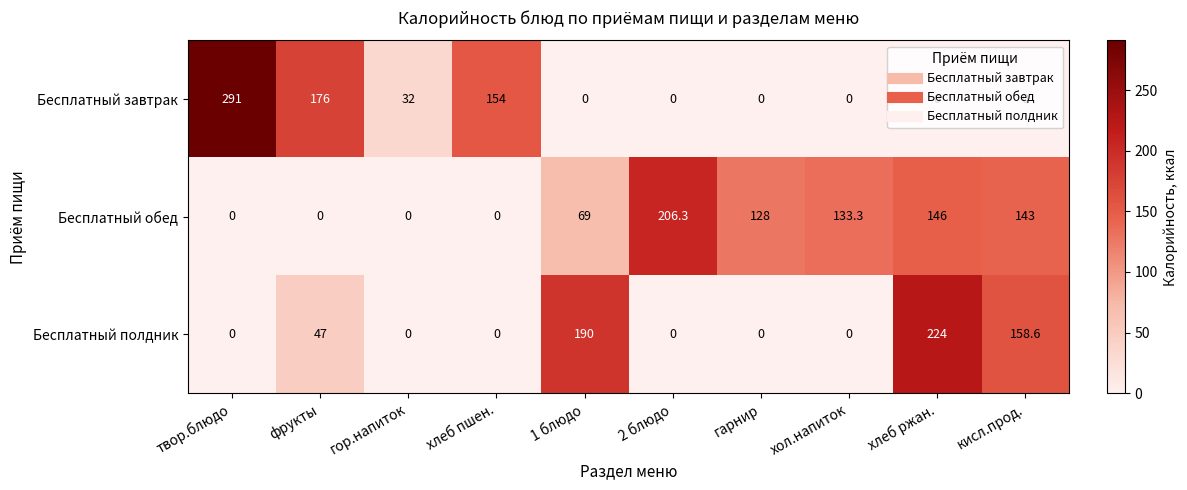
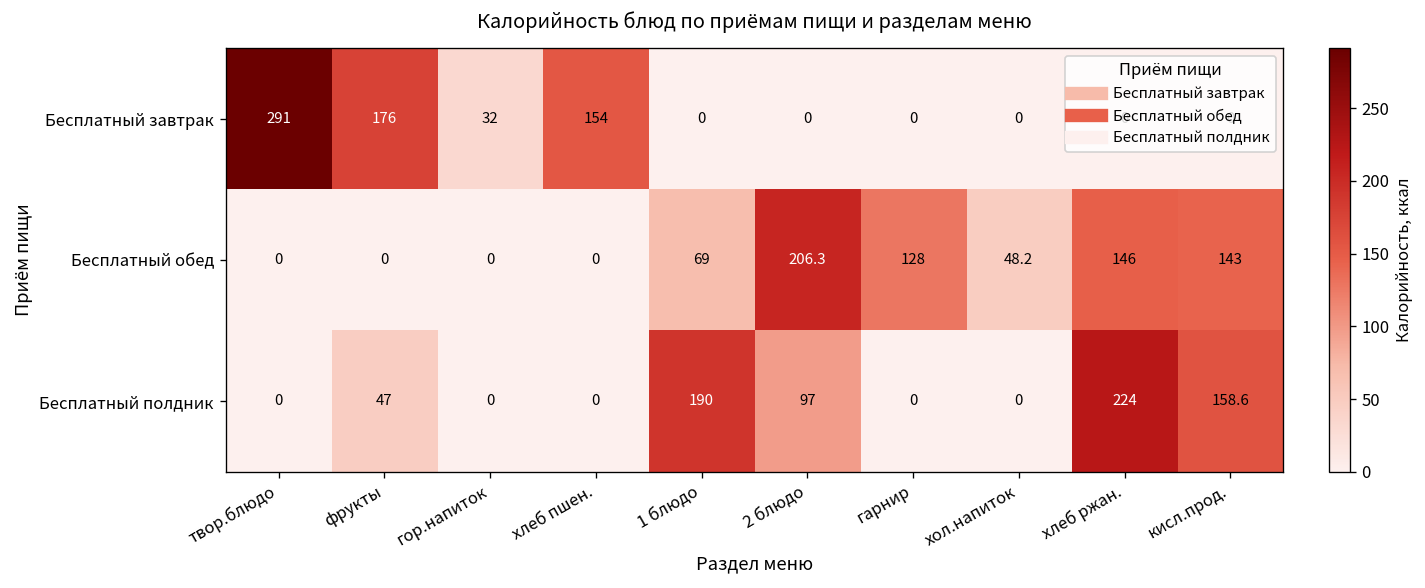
Бесплатный обед, хол.напиток: 133.3 -> 48.2
Бесплатный полдник, 2 блюдо: 0 -> 97
